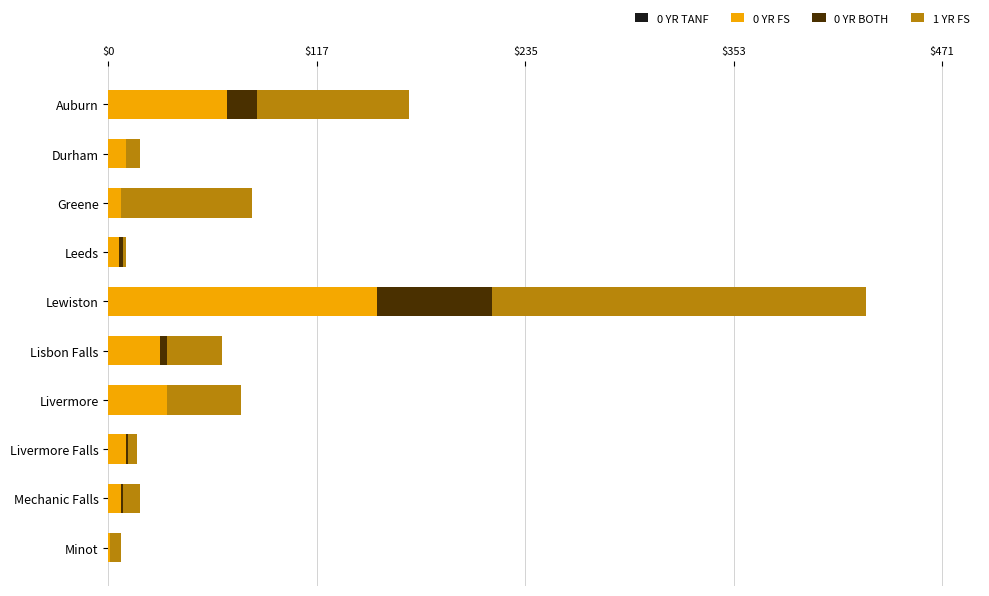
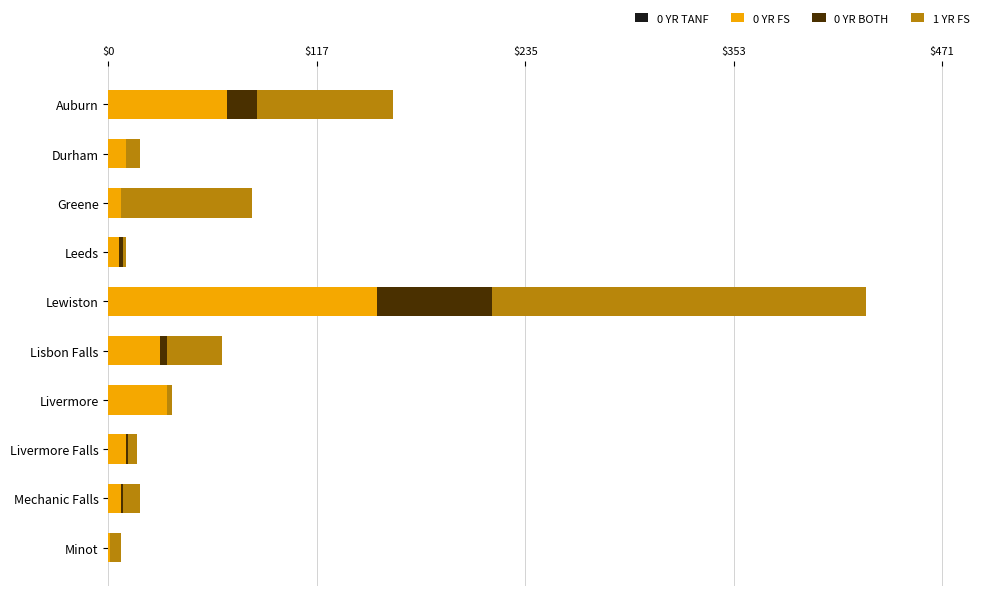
1 YR FS, Auburn: $86 -> $77
1 YR FS, Livermore: $42 -> $3
